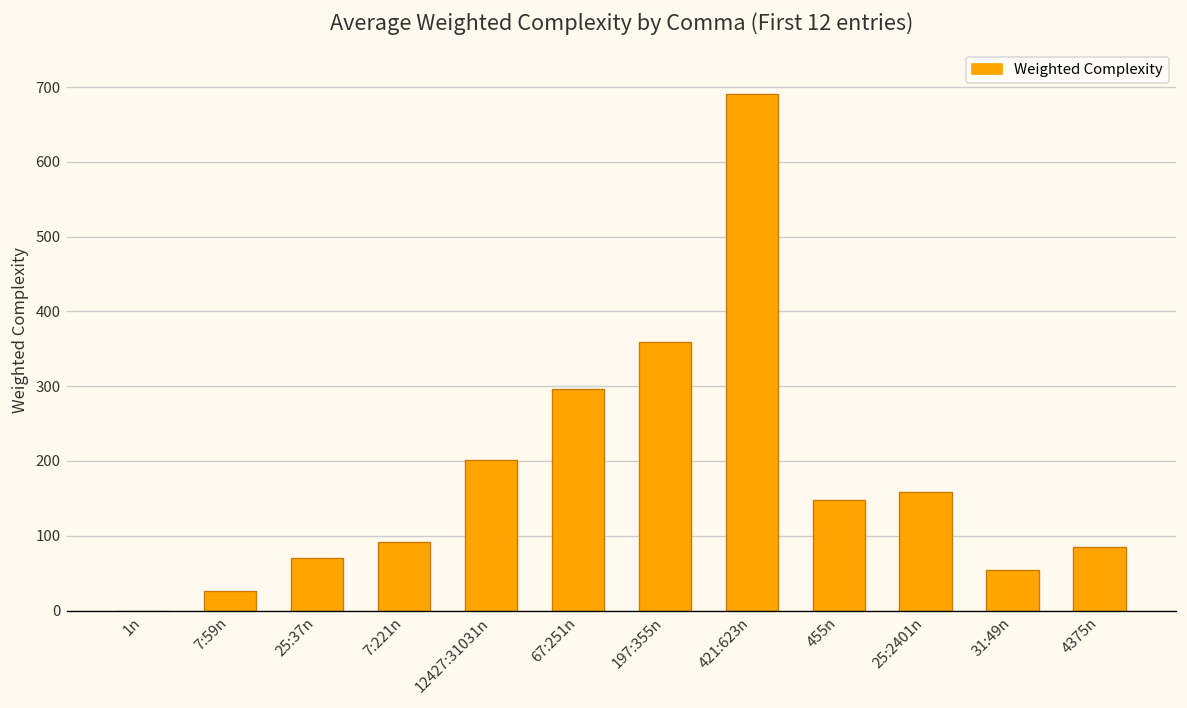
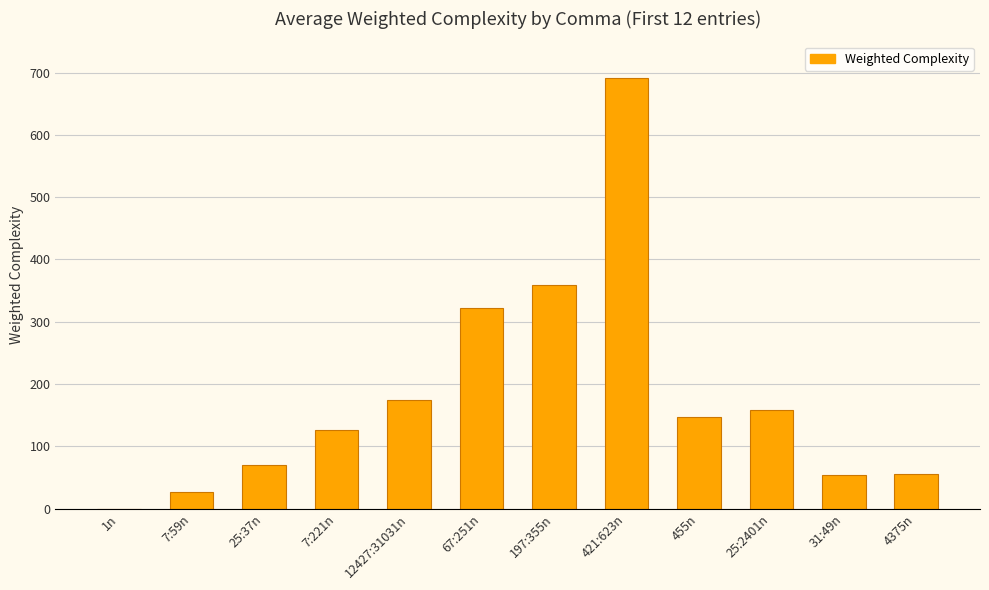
7:221n: 90 -> 130
12427:31031n: 200 -> 170
67:251n: 300 -> 320
4375n: 90 -> 60
